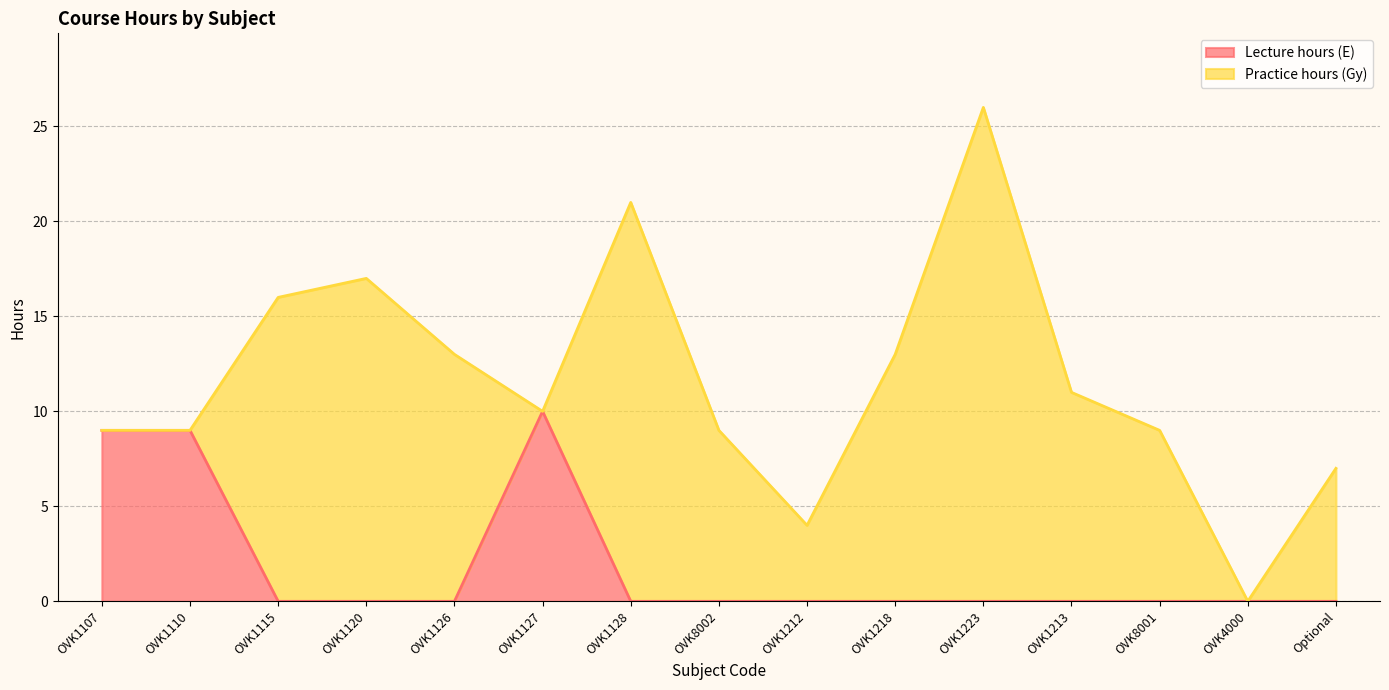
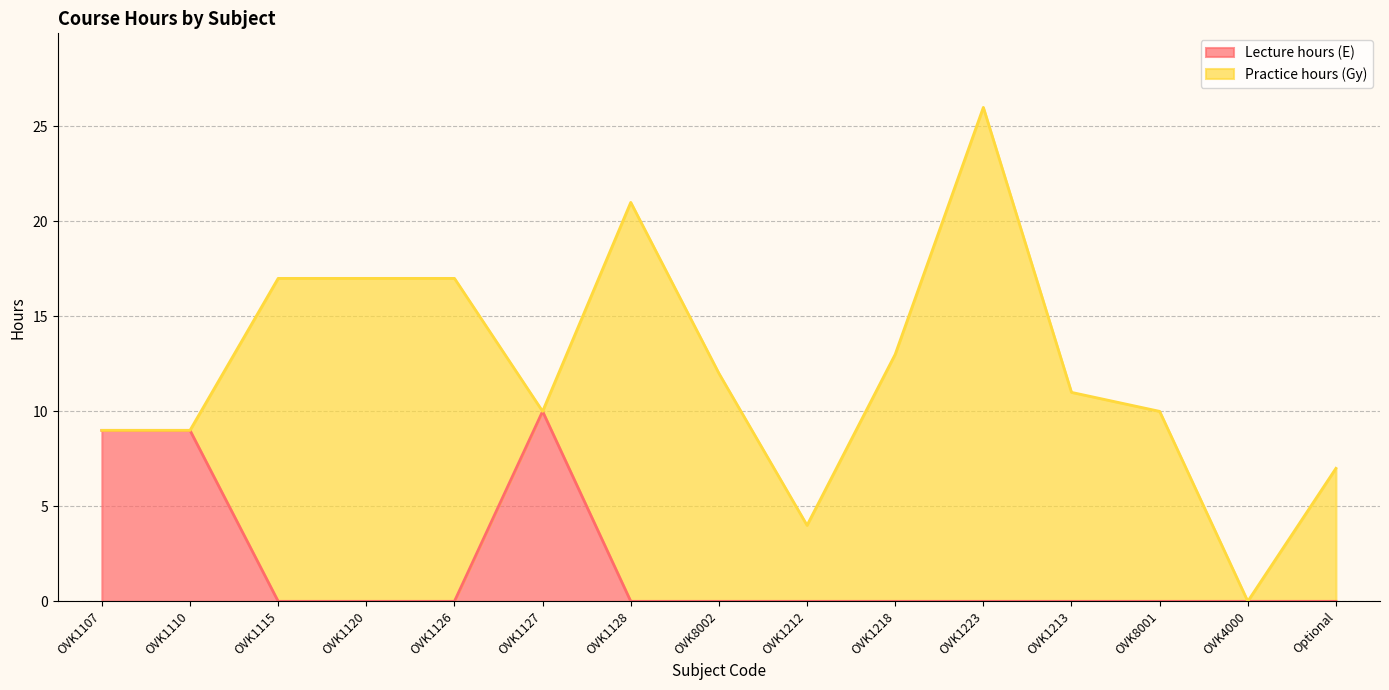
Practice hours (Gy), OVK1115: 16 -> 17
Practice hours (Gy), OVK1126: 13 -> 17
Practice hours (Gy), OVK8002: 9 -> 12
Practice hours (Gy), OVK8001: 9 -> 10
